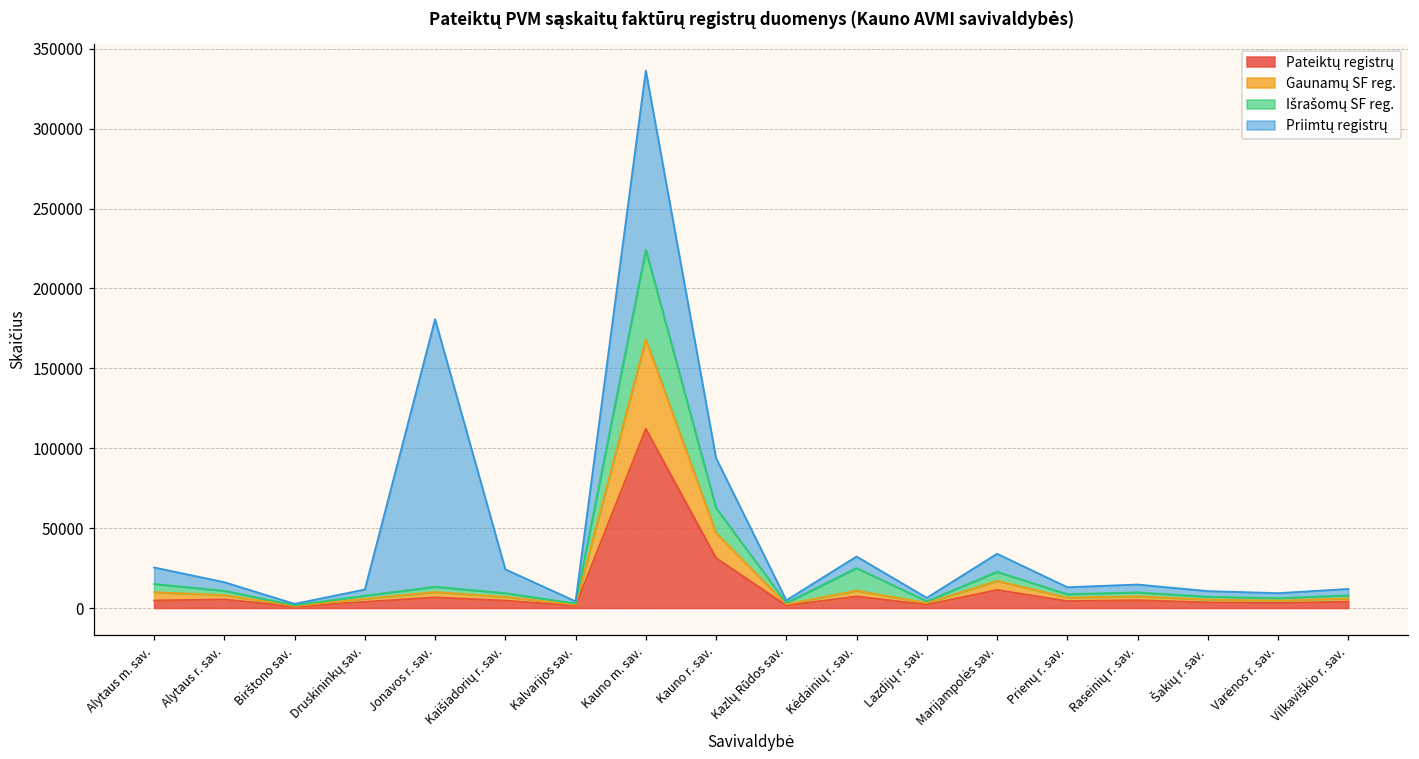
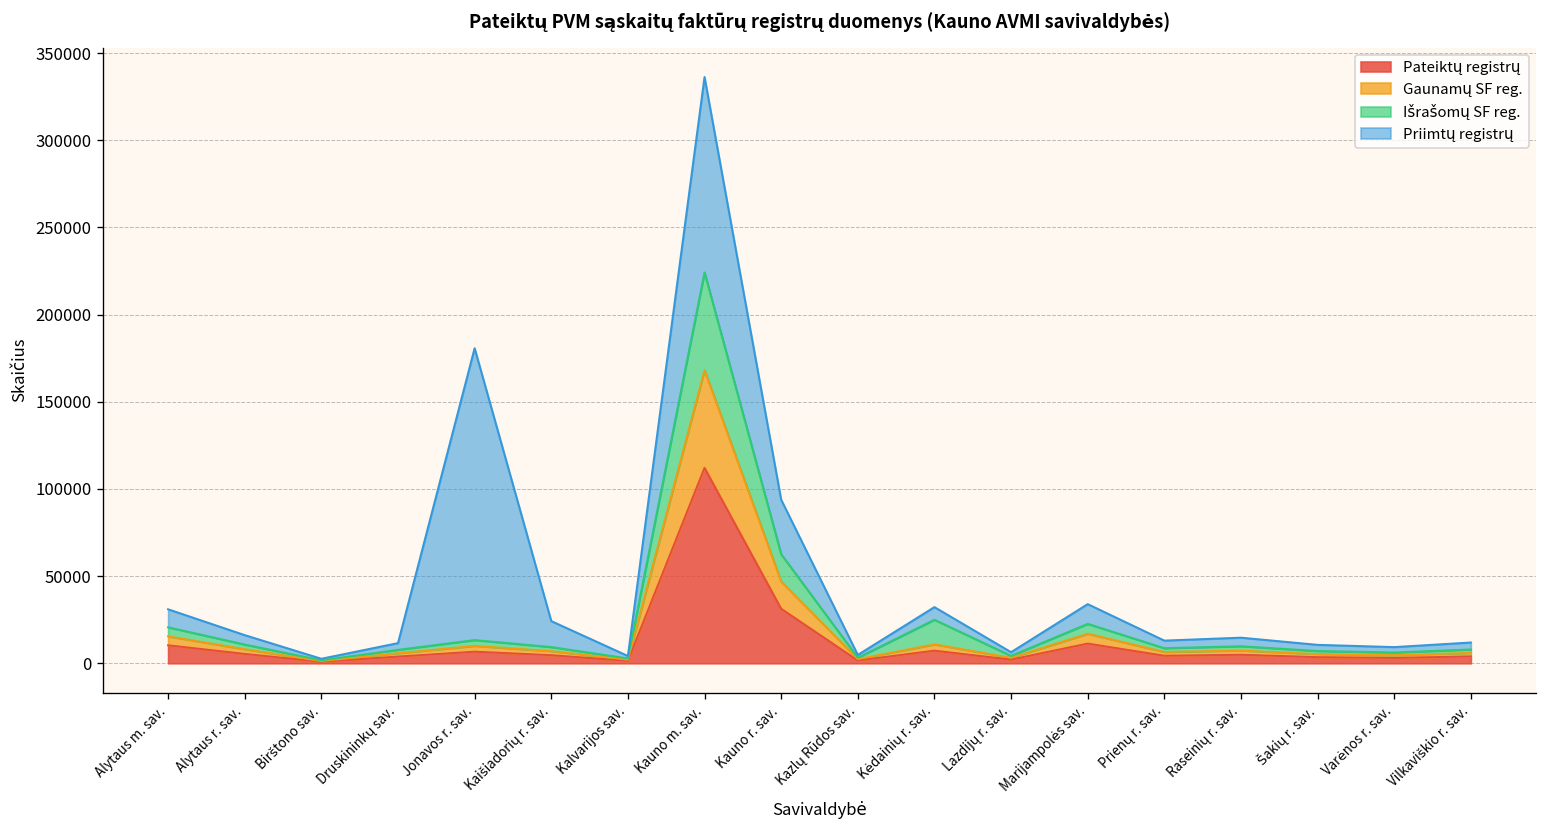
Pateiktų registrų, Alytaus m. sav.: 5000 -> 10000
